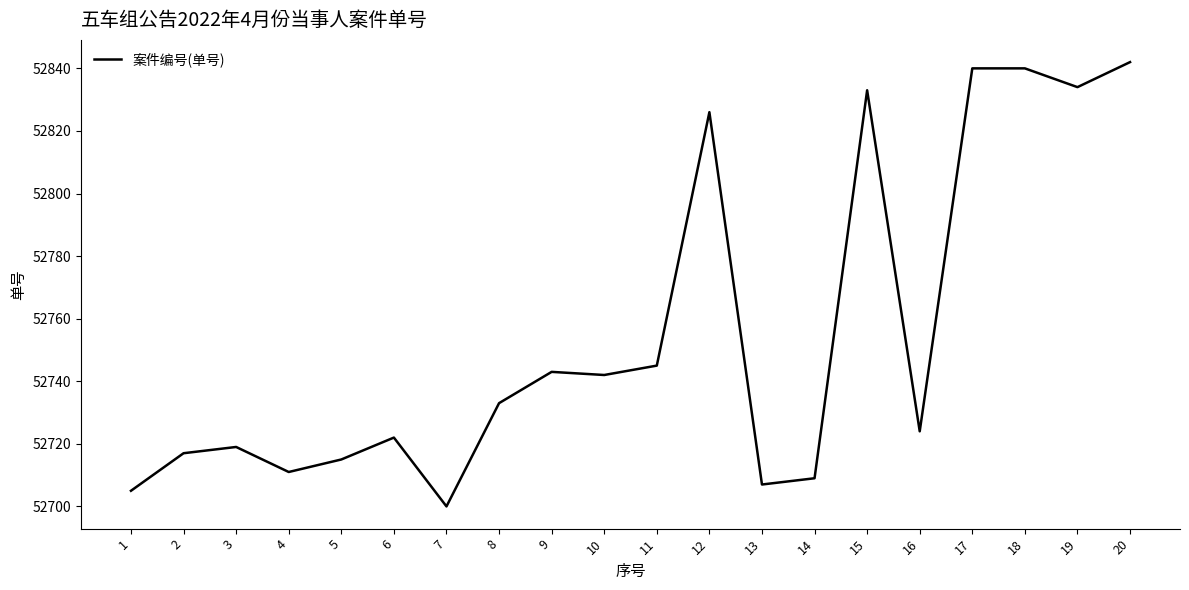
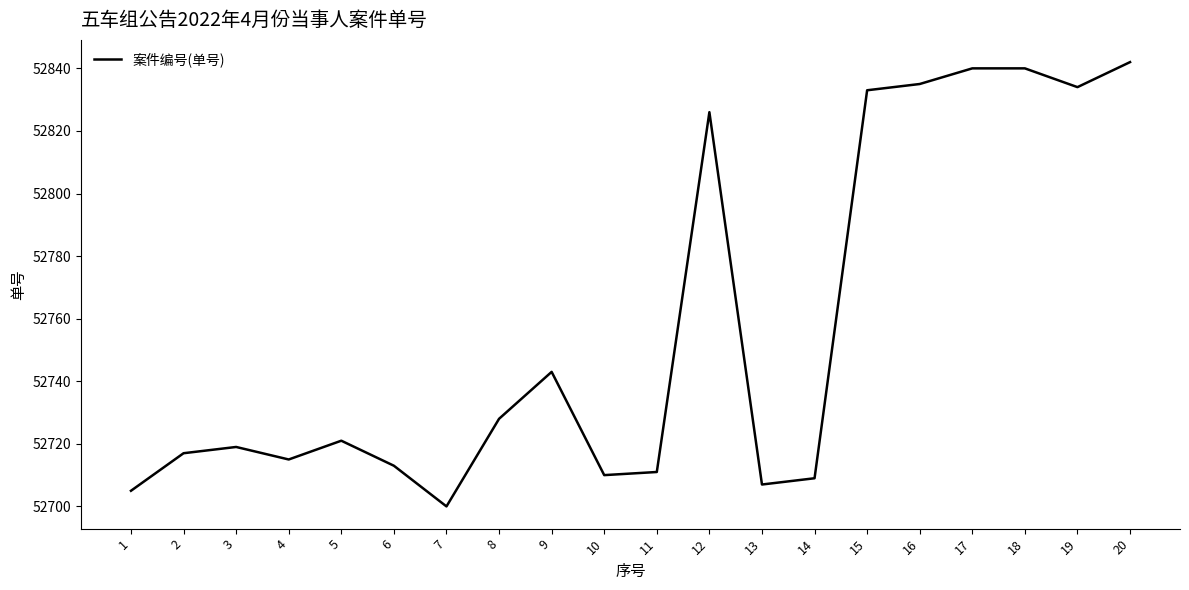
4: 52711 -> 52715
5: 52715 -> 52721
6: 52722 -> 52713
8: 52733 -> 52728
10: 52742 -> 52710
11: 52745 -> 52711
16: 52724 -> 52835
